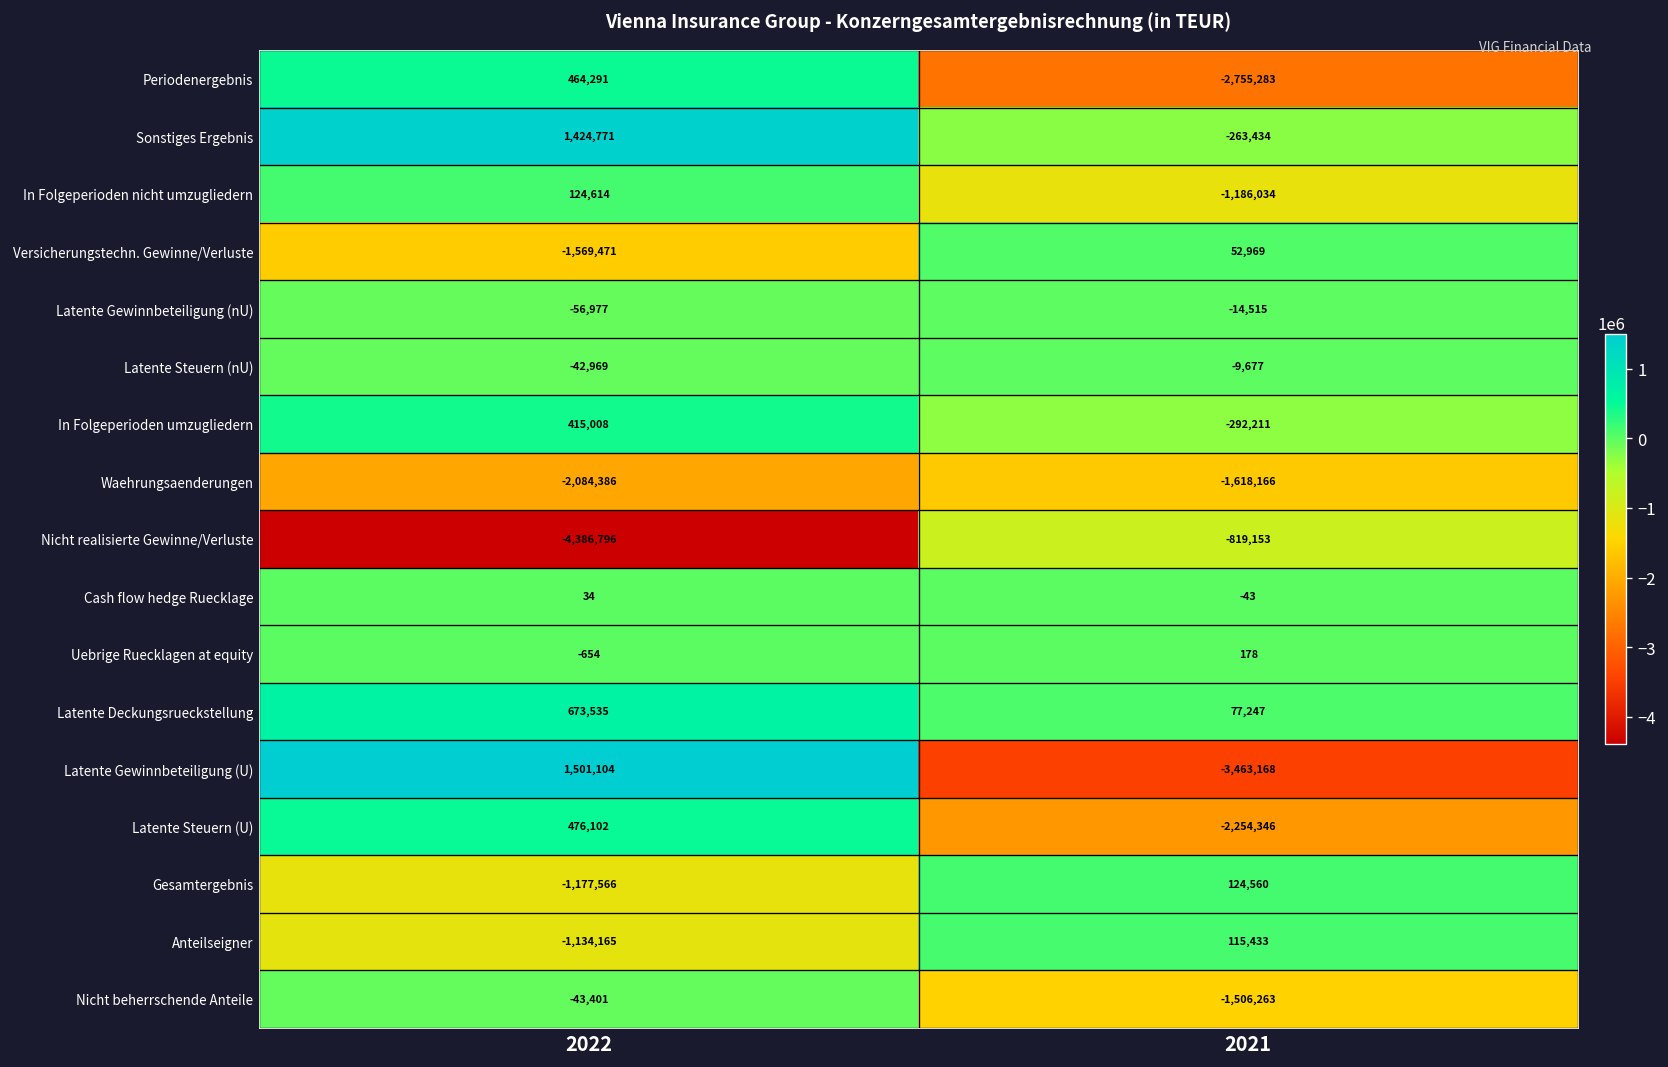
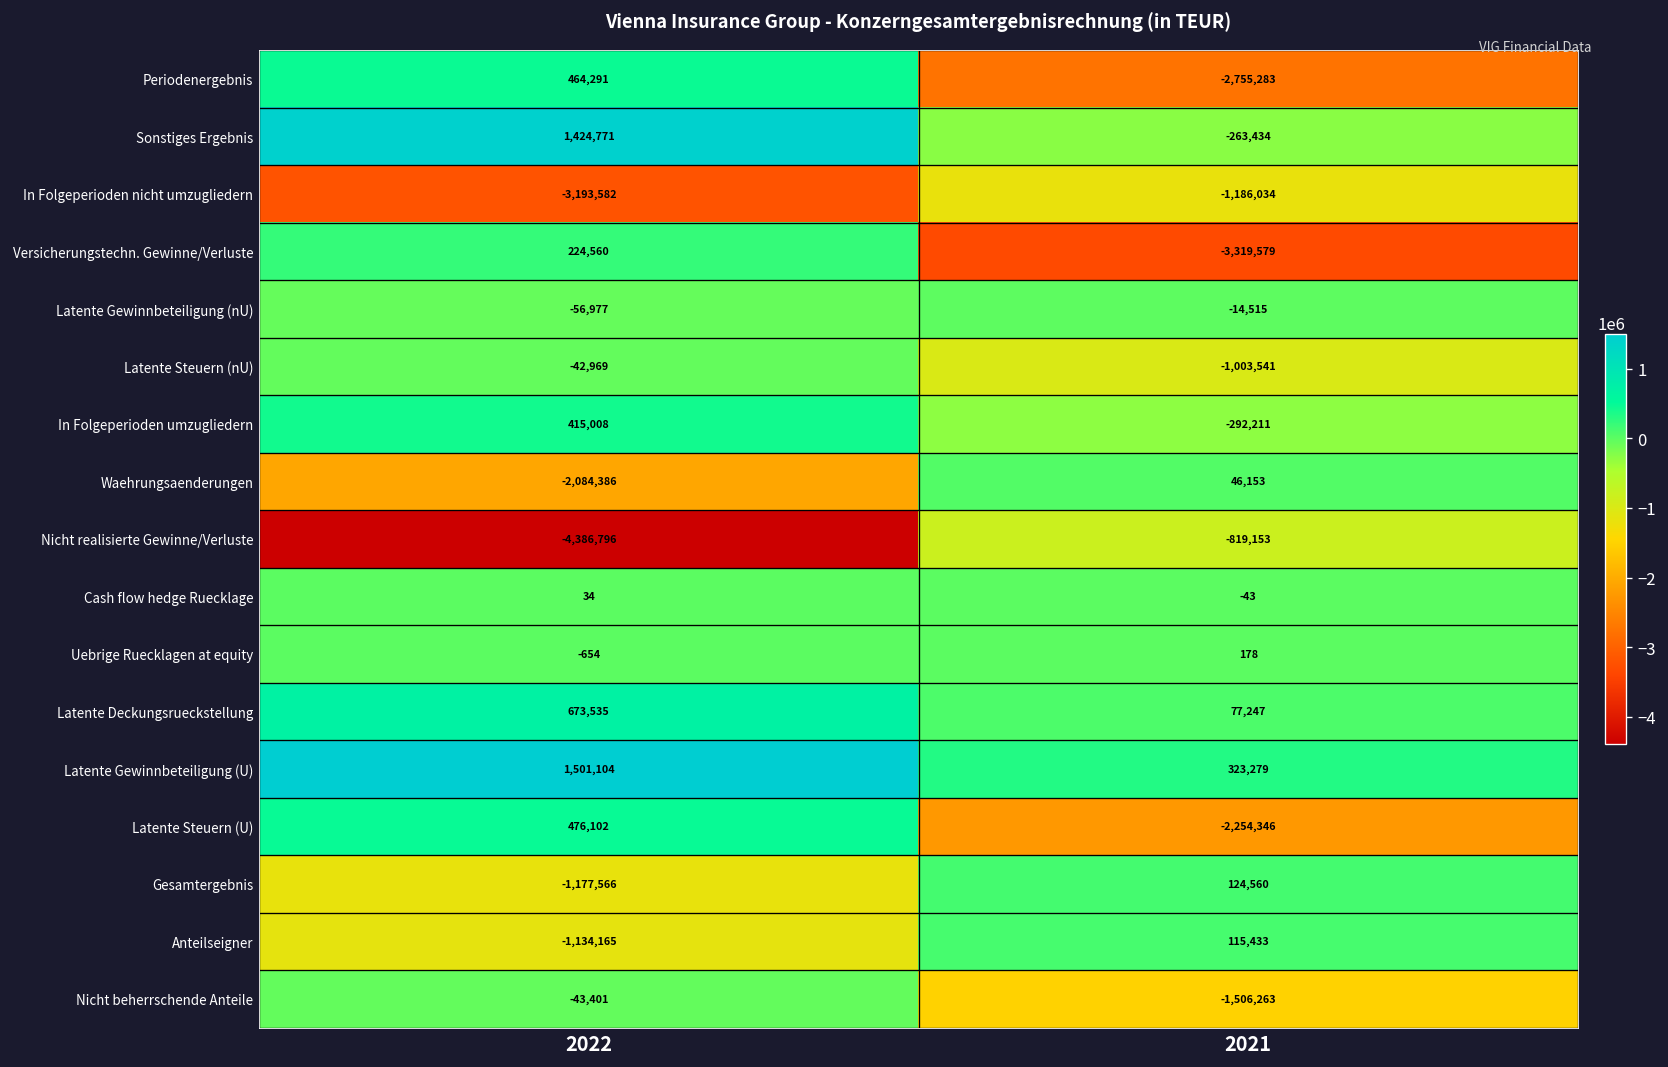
In Folgeperioden nicht umzugliedern, 2022: 124,614 -> -3,193,582
Versicherungstechn. Gewinne/Verluste, 2022: -1,569,471 -> 224,560
Versicherungstechn. Gewinne/Verluste, 2021: 52,969 -> -3,319,579
Latente Steuern (nU), 2021: -9,677 -> -1,003,541
Waehrungsaenderungen, 2021: -1,618,166 -> 46,153
Latente Gewinnbeteiligung (U), 2021: -3,463,168 -> 323,279
